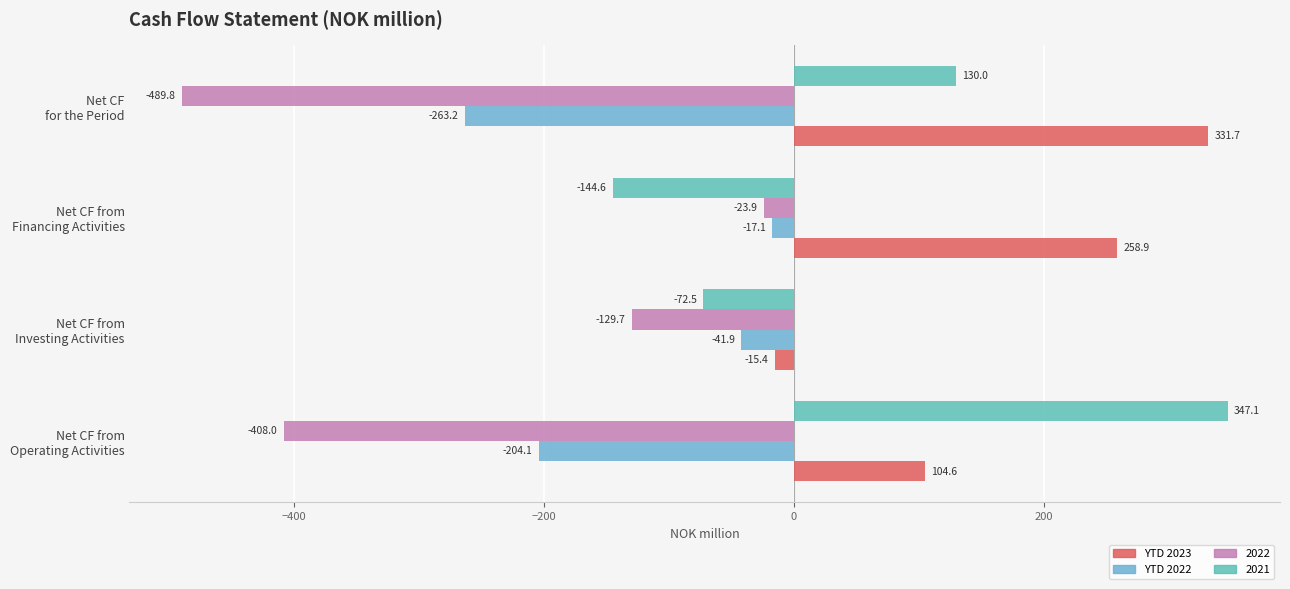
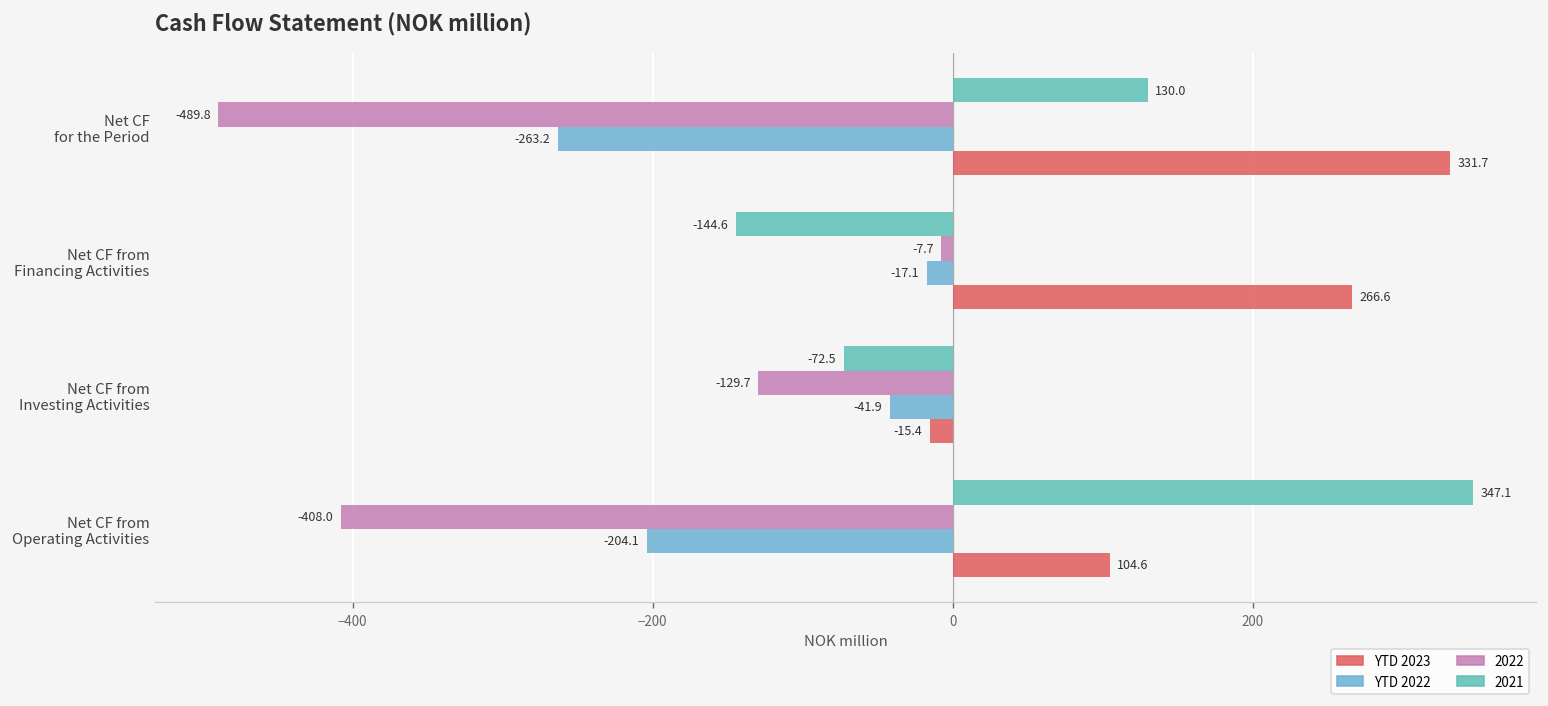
2022, Net CF from Financing Activities: -23.9 -> -7.7
YTD 2023, Net CF from Financing Activities: 258.9 -> 266.6
